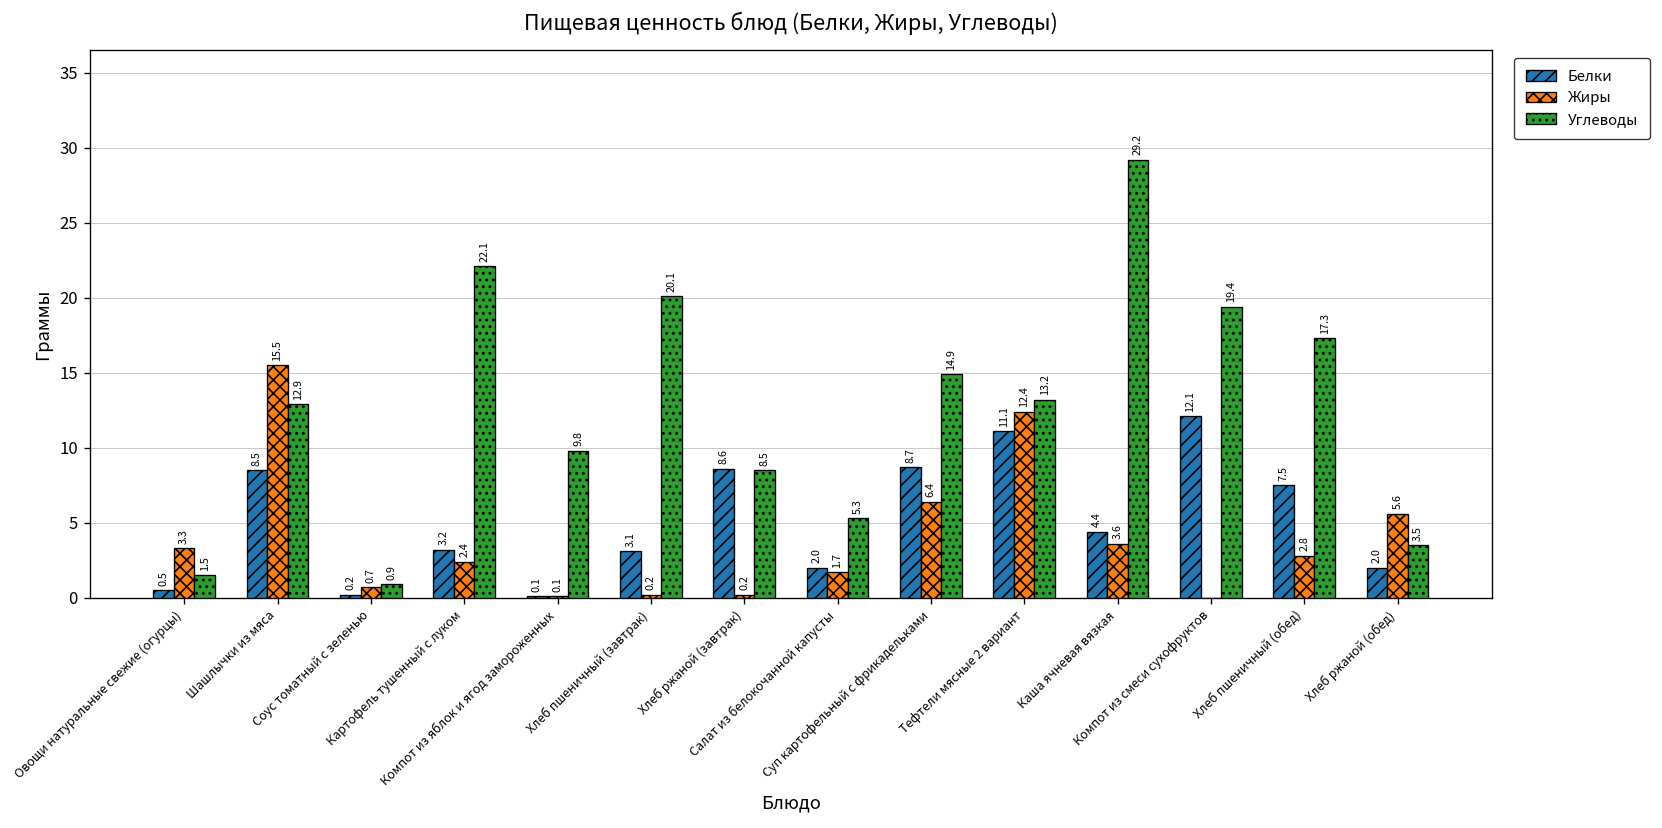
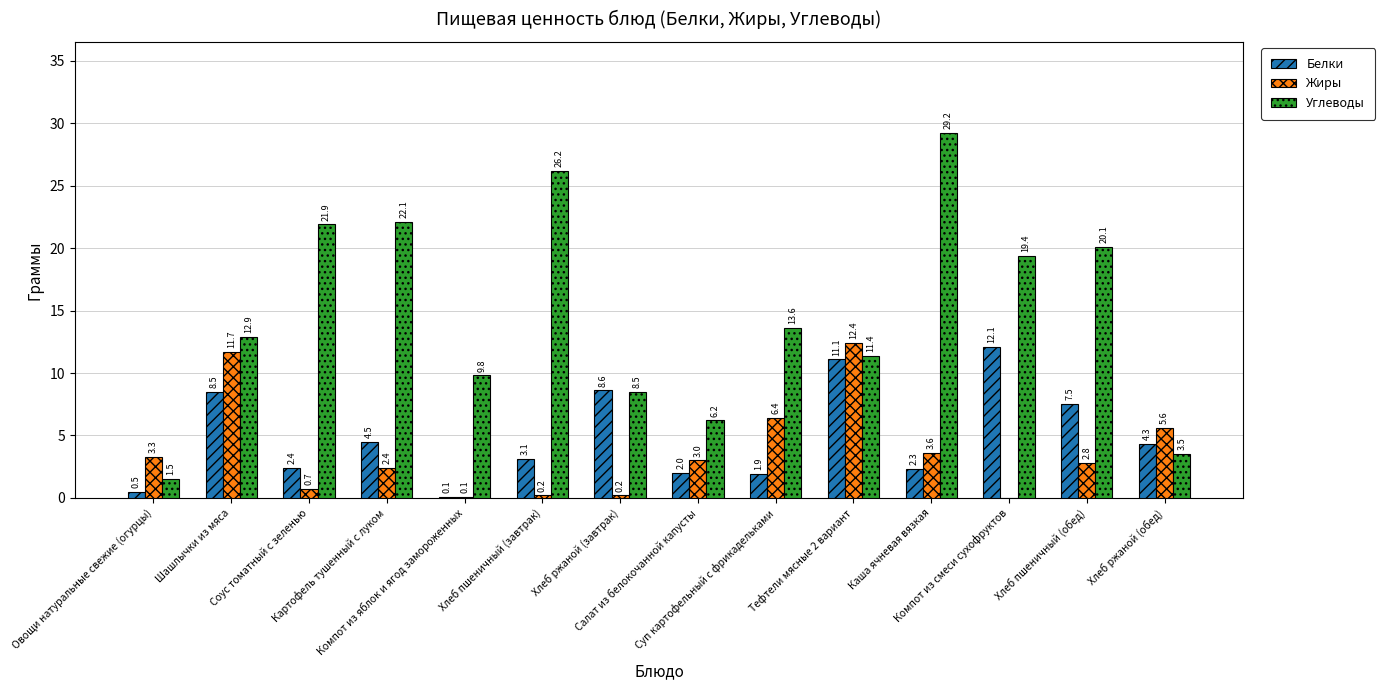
Жиры, Шашлычки из мяса: 15.5 -> 11.7
Белки, Соус томатный с зеленью: 0.2 -> 2.4
Углеводы, Соус томатный с зеленью: 0.9 -> 21.9
Белки, Картофель тушенный с луком: 3.2 -> 4.5
Углеводы, Хлеб пшеничный (завтрак): 20.1 -> 26.2
Жиры, Салат из белокочанной капусты: 1.7 -> 3.0
Углеводы, Салат из белокочанной капусты: 5.3 -> 6.2
Белки, Суп картофельный с фрикадельками: 8.7 -> 1.9
Углеводы, Суп картофельный с фрикадельками: 14.9 -> 13.6
Углеводы, Тефтели мясные 2 вариант: 13.2 -> 11.4
Белки, Каша ячневая вязкая: 4.4 -> 2.3
Углеводы, Хлеб пшеничный (обед): 17.3 -> 20.1
Белки, Хлеб ржаной (обед): 2.0 -> 4.3
